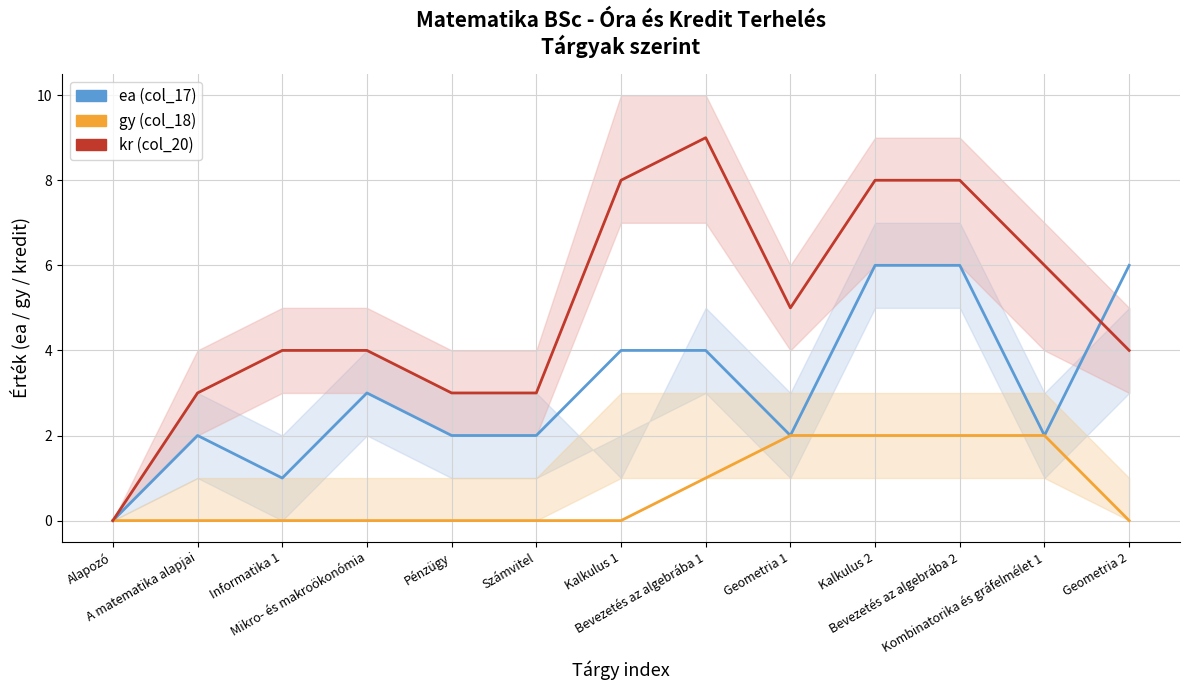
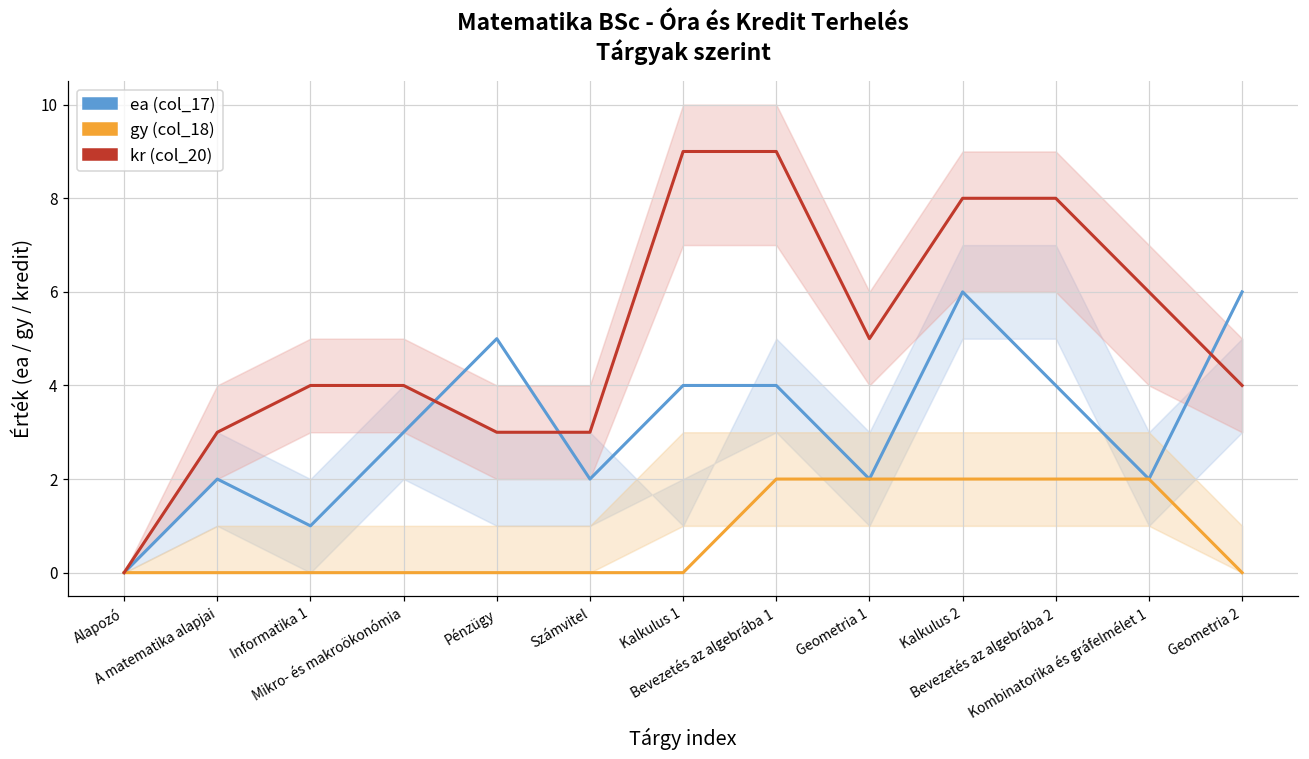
ea (col_17), Pénzügy: 2 -> 5
kr (col_20), Kalkulus 1: 8 -> 9
gy (col_18), Bevezetés az algebrába 1: 1 -> 2
ea (col_17), Bevezetés az algebrába 2: 6 -> 4
